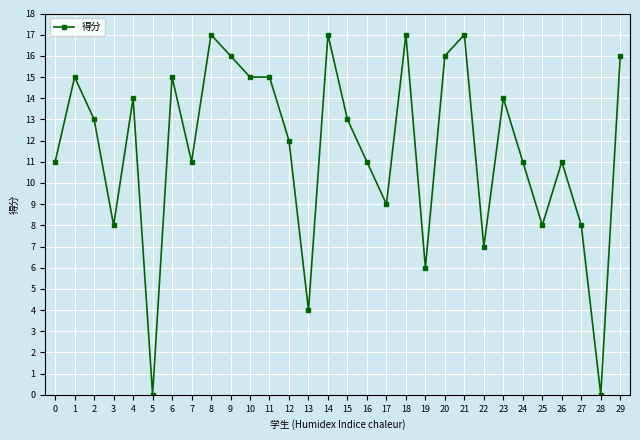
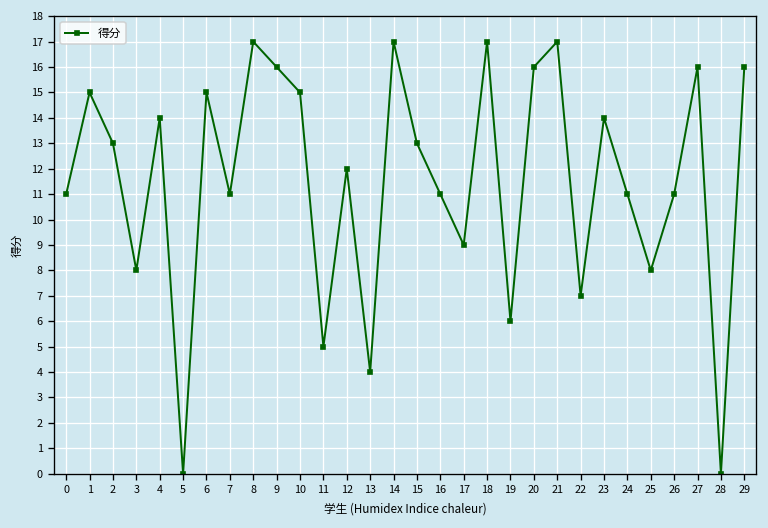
11: 15 -> 5
27: 8 -> 16
